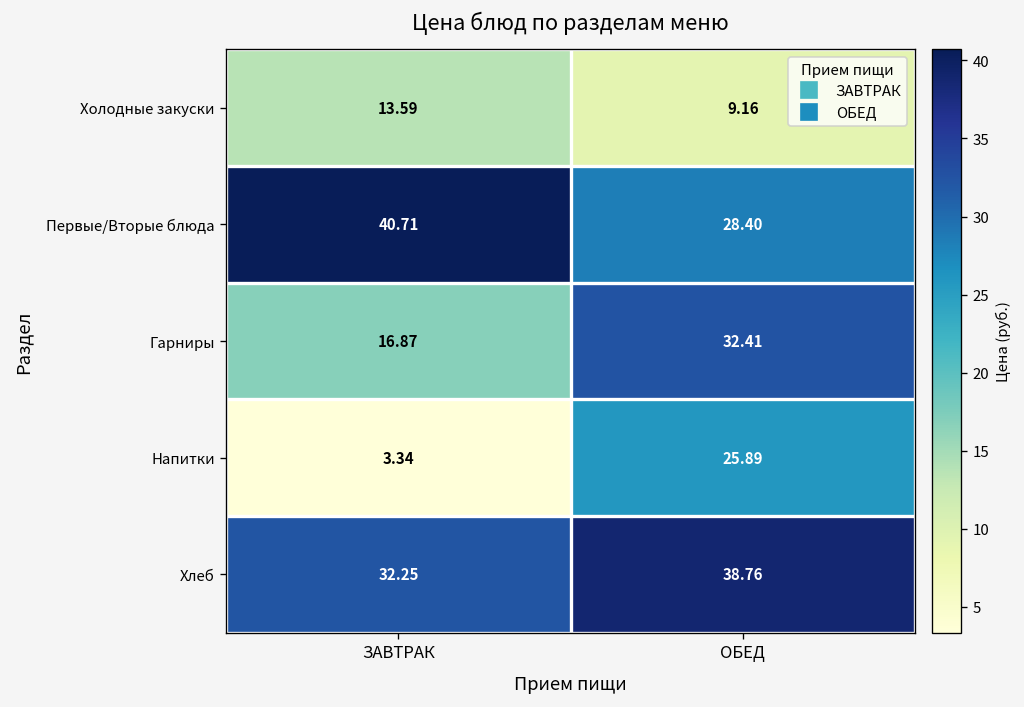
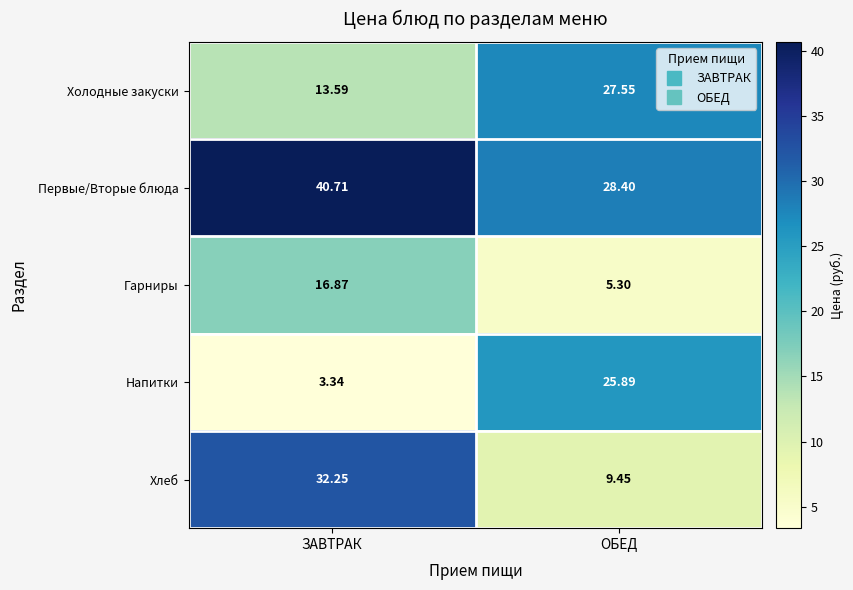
Холодные закуски, ОБЕД: 9.16 -> 27.55
Гарниры, ОБЕД: 32.41 -> 5.30
Хлеб, ОБЕД: 38.76 -> 9.45
